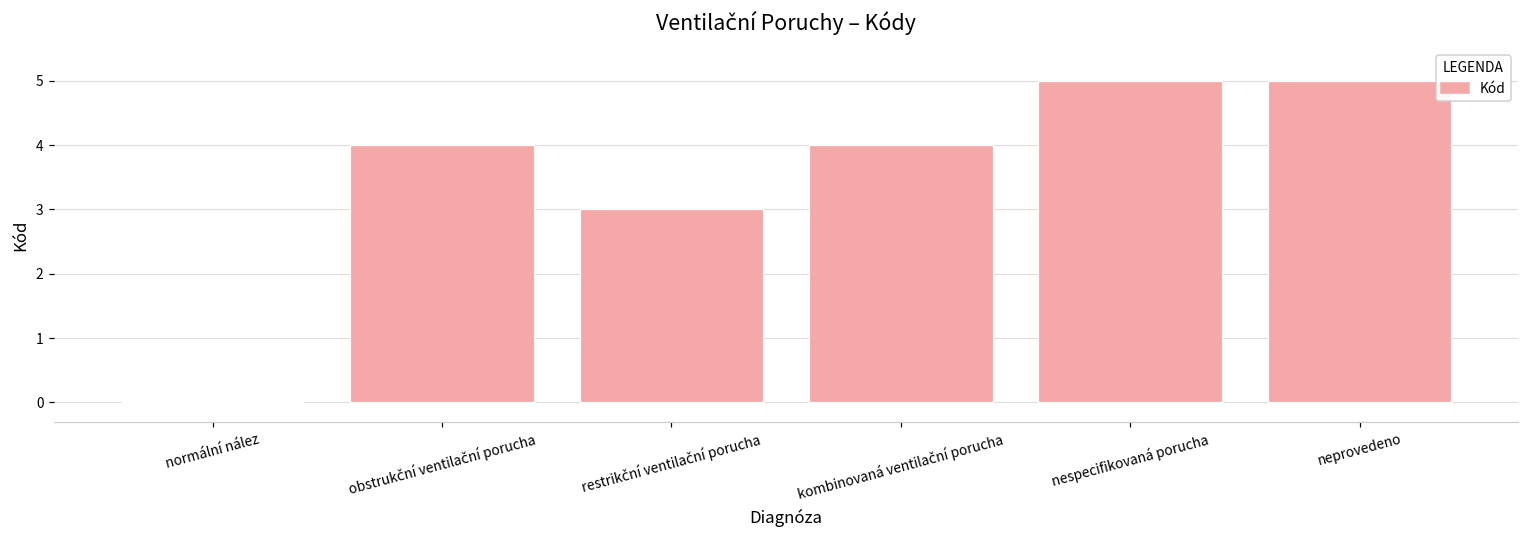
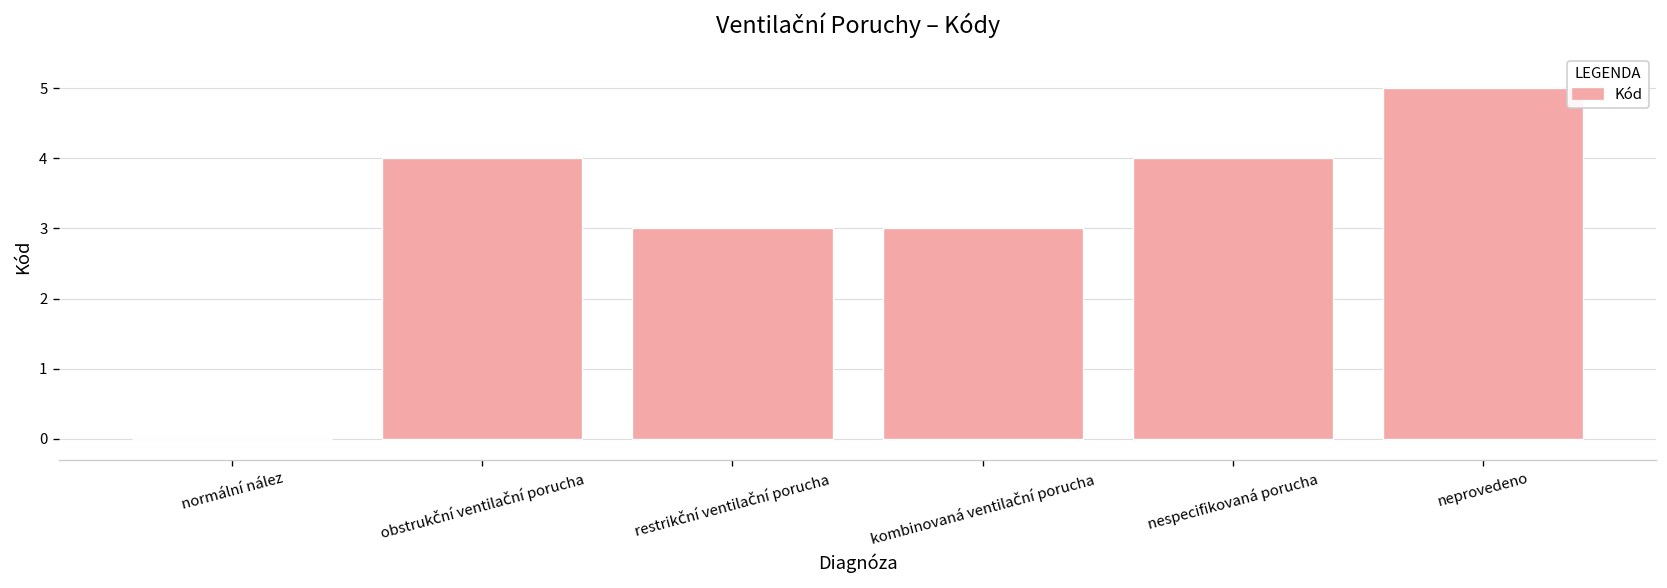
kombinovaná ventilační porucha: 4 -> 3
nespecifikovaná porucha: 5 -> 4
